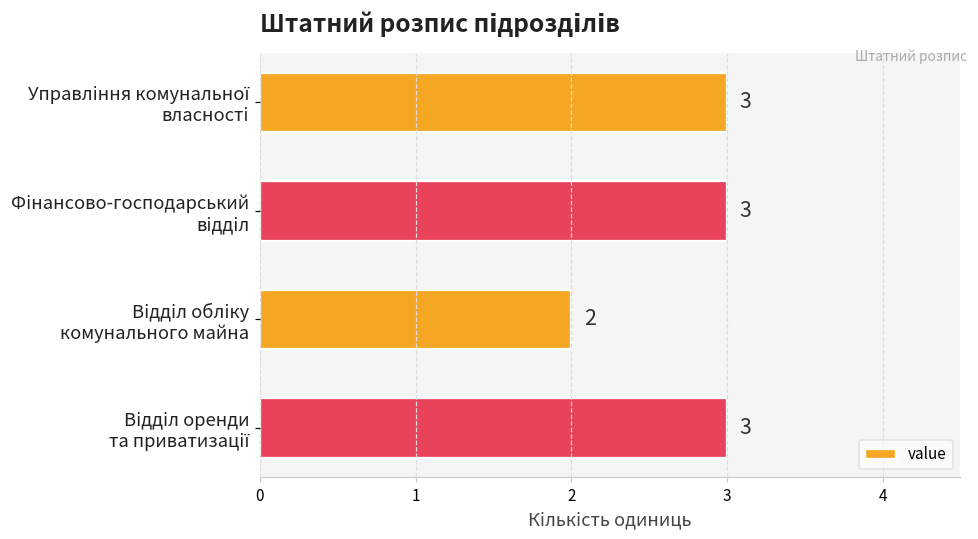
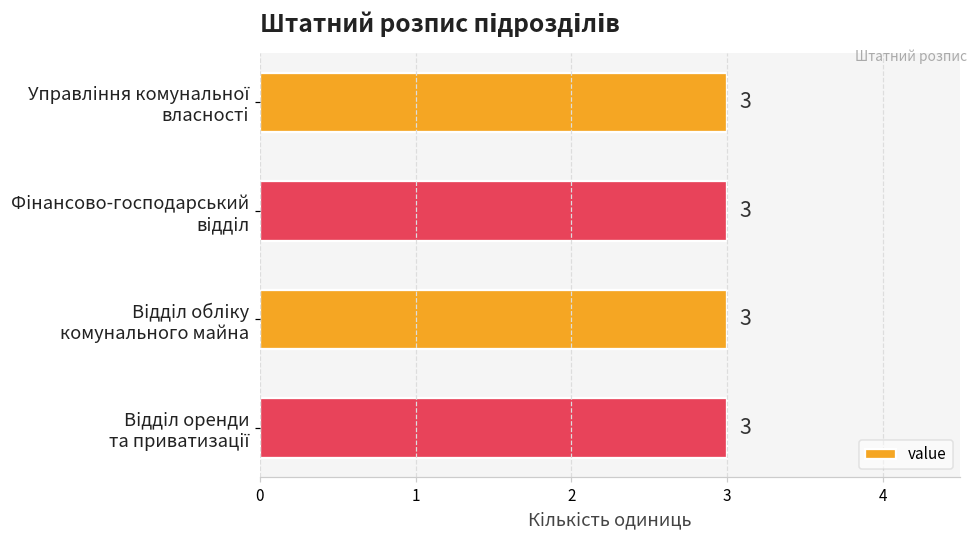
Відділ обліку комунального майна: 2 -> 3
